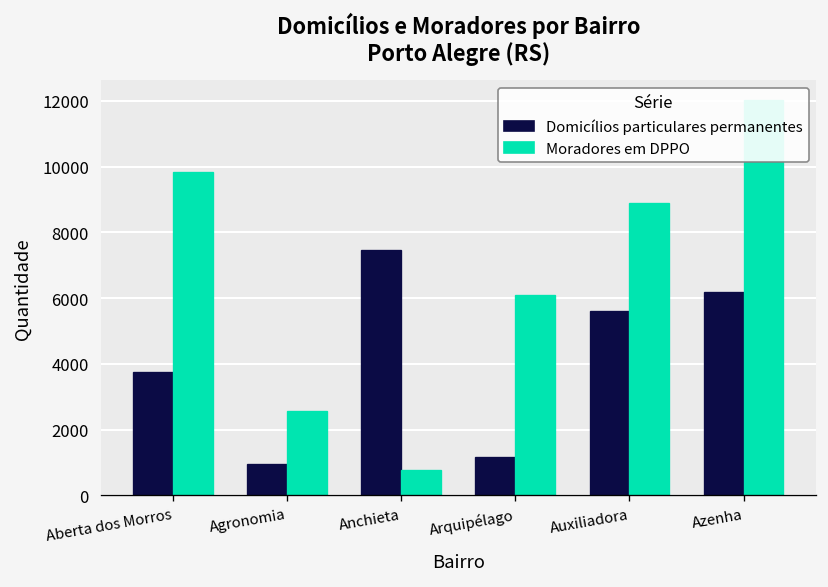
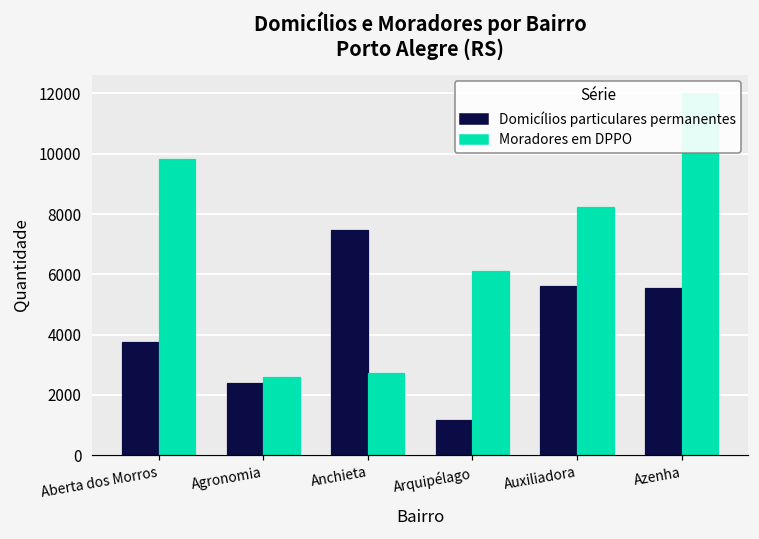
Domicílios particulares permanentes, Agronomia: 1000 -> 2400
Moradores em DPPO, Anchieta: 800 -> 2700
Moradores em DPPO, Auxiliadora: 8900 -> 8200
Domicílios particulares permanentes, Azenha: 6200 -> 5500
